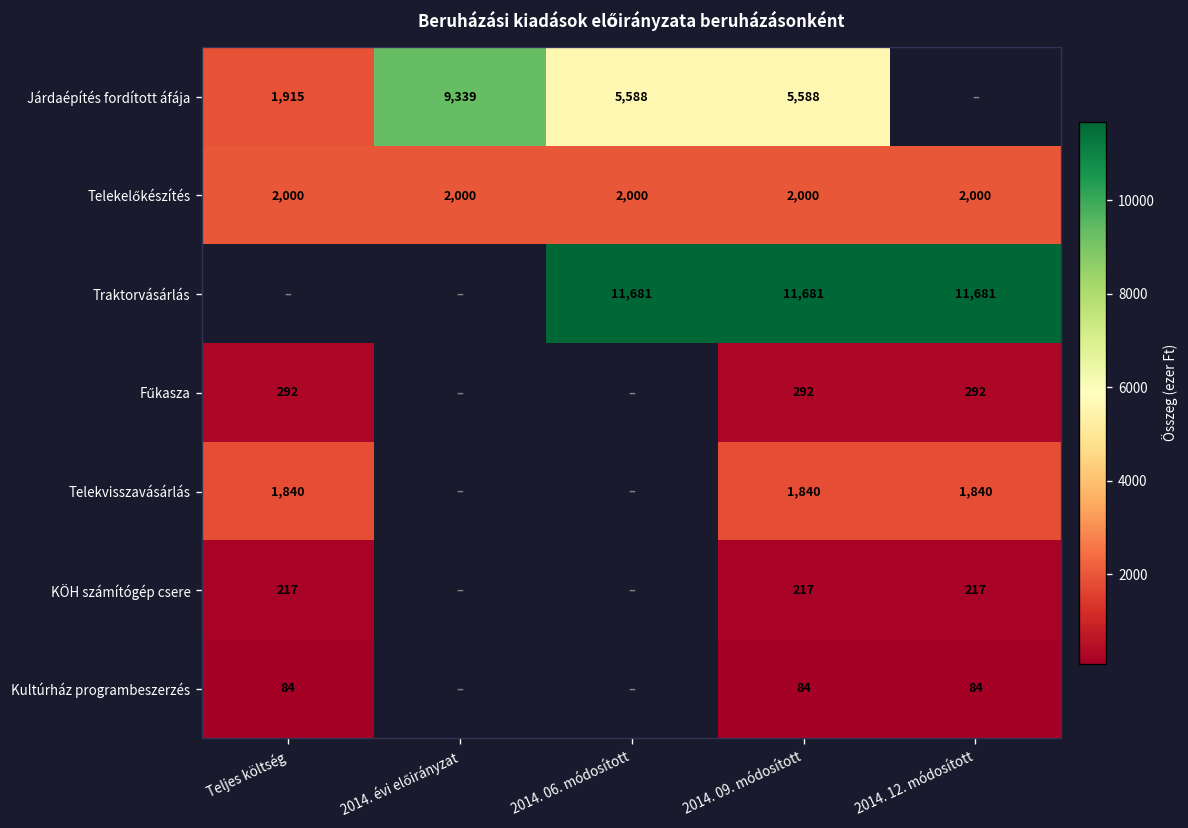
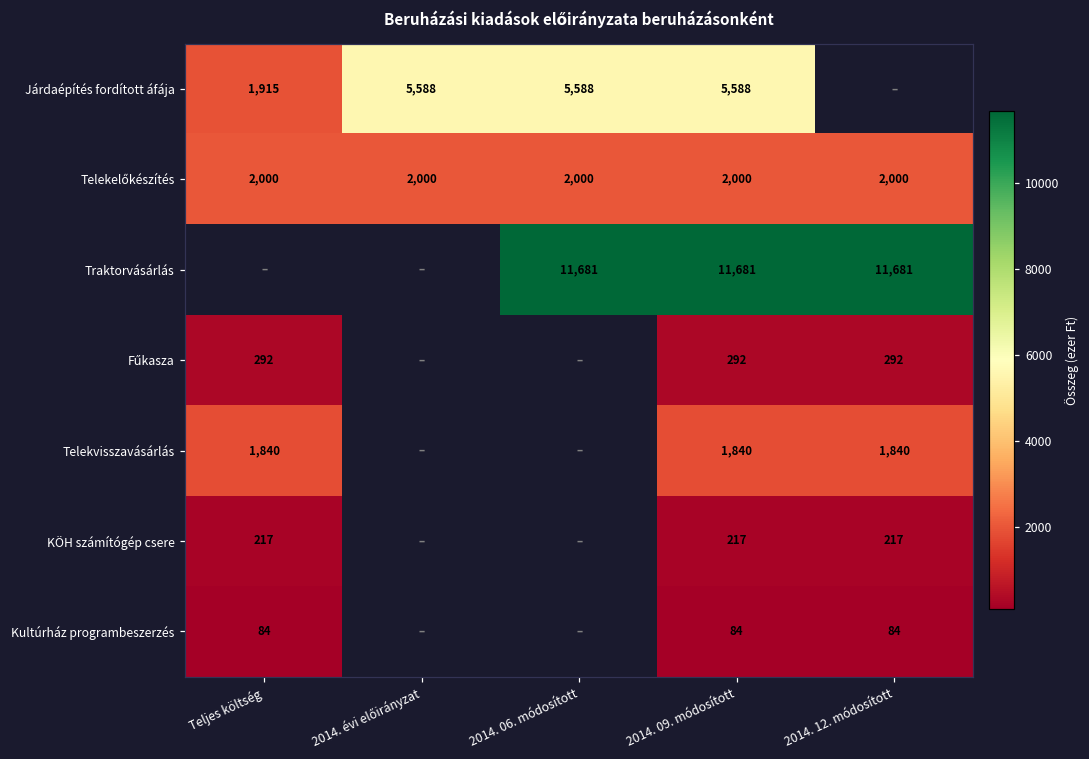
Járdaépítés fordított áfája, 2014. évi előirányzat: 9,339 -> 5,588
